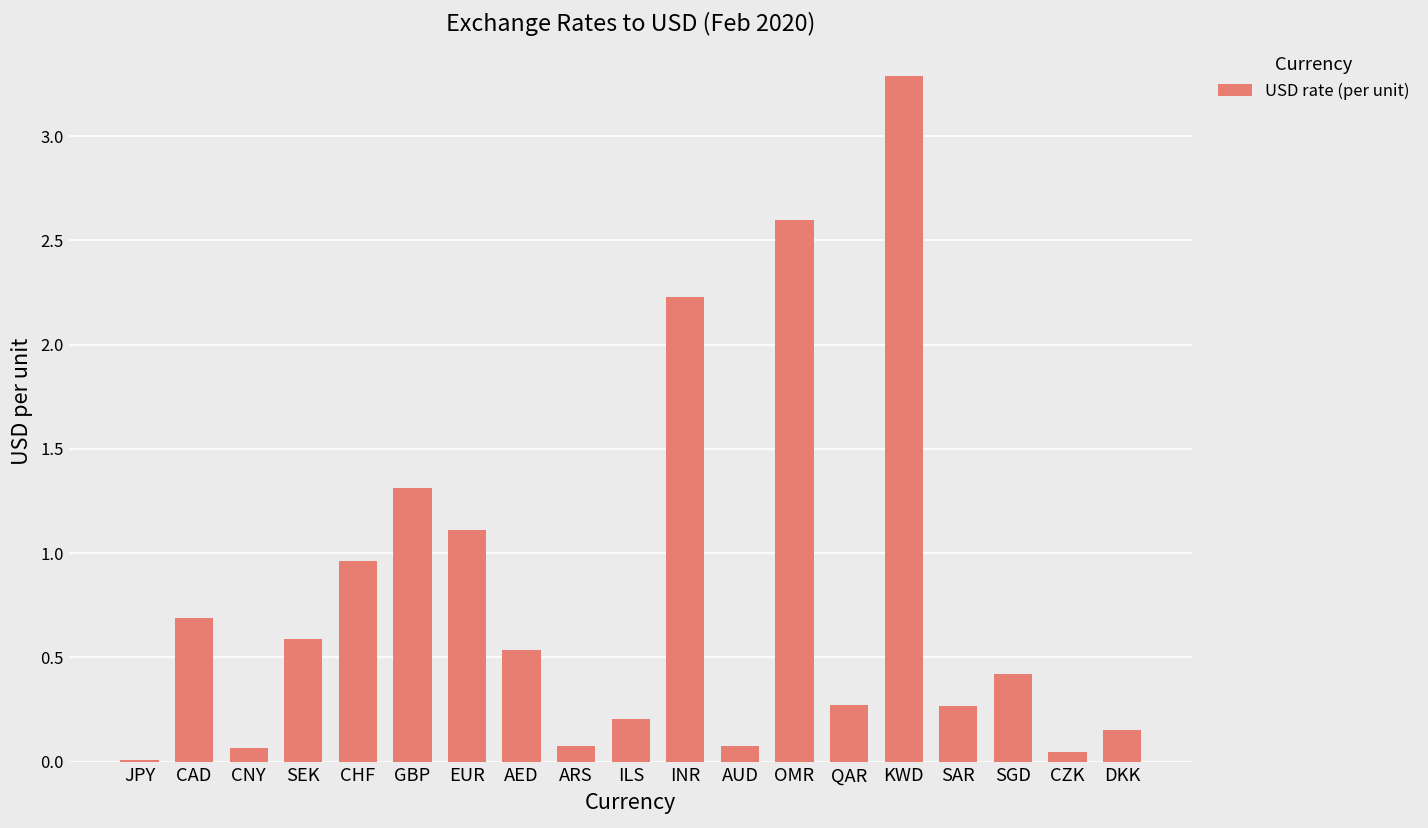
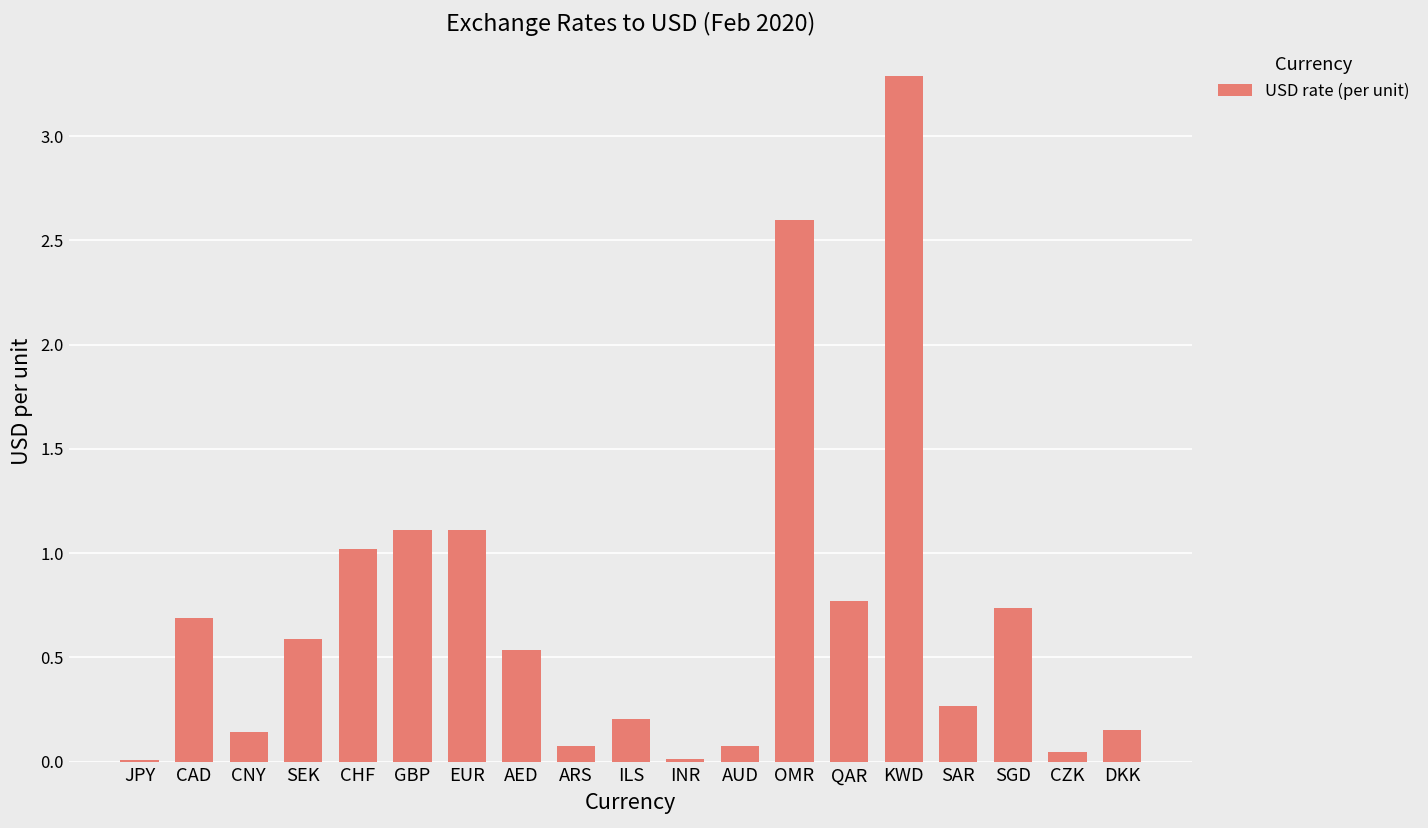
CNY: 0.07 -> 0.14
CHF: 0.96 -> 1.02
GBP: 1.31 -> 1.11
INR: 2.23 -> 0.01
QAR: 0.27 -> 0.77
SGD: 0.42 -> 0.74
